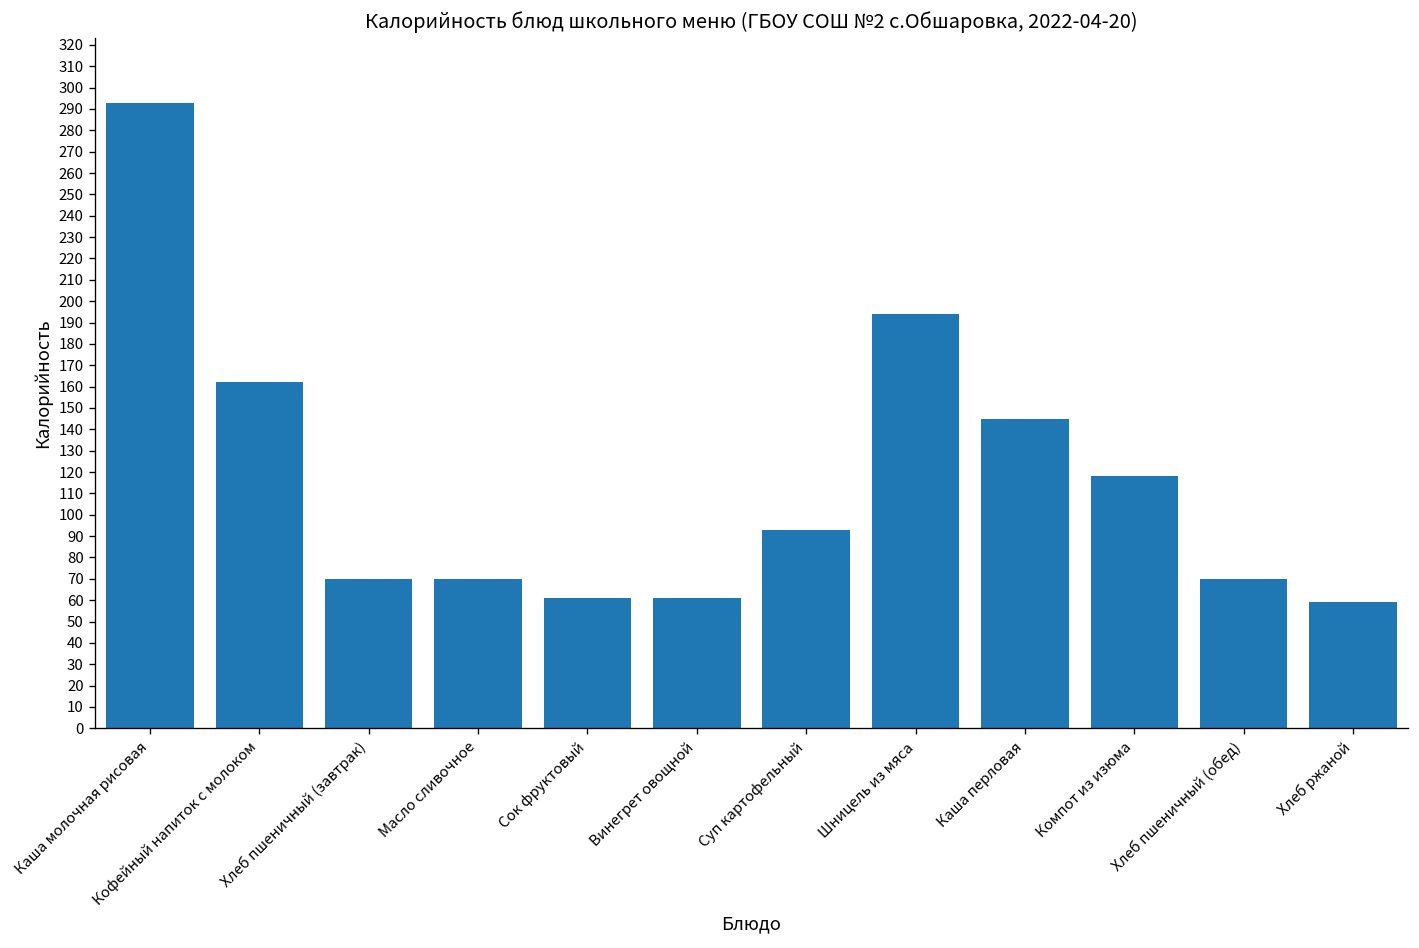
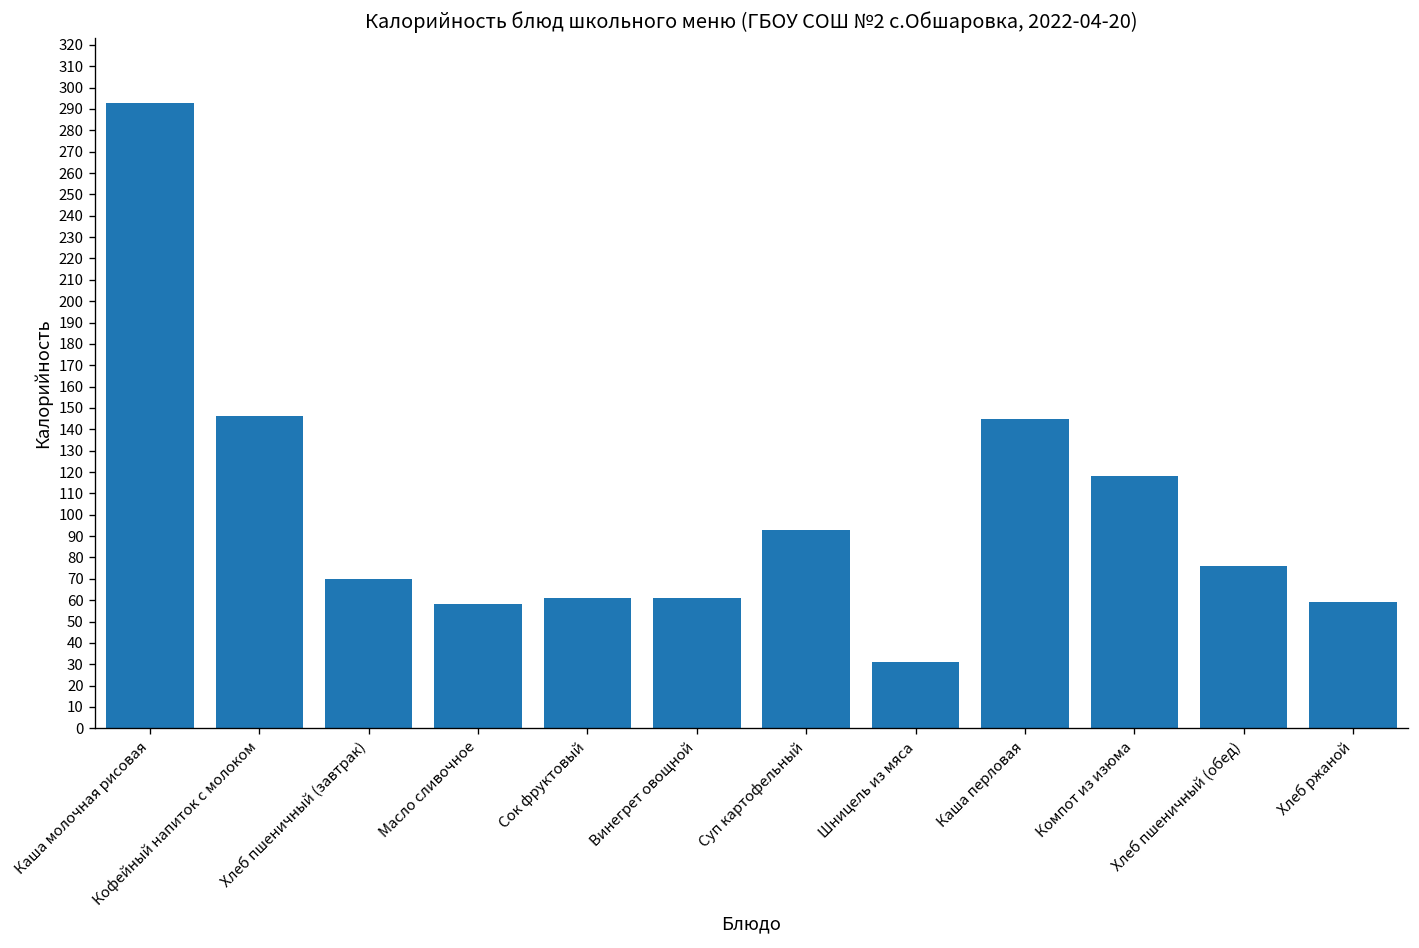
Кофейный напиток с молоком: 162 -> 146
Масло сливочное: 70 -> 58
Шницель из мяса: 194 -> 31
Хлеб пшеничный (обед): 70 -> 76
